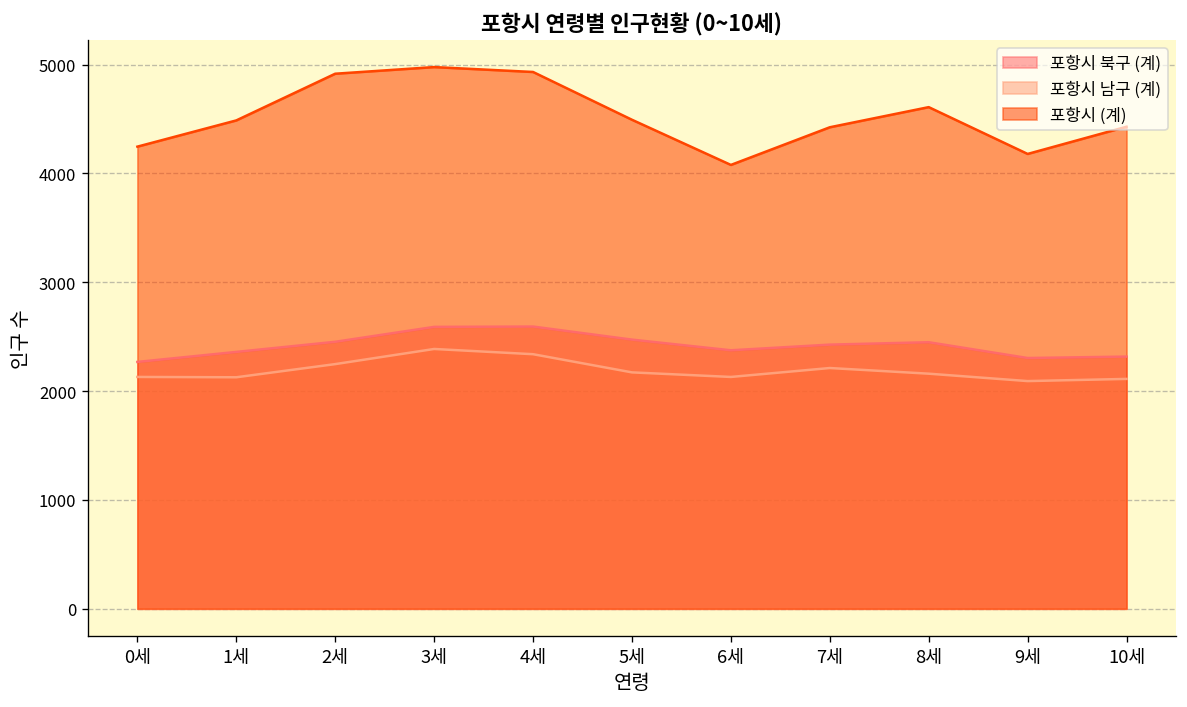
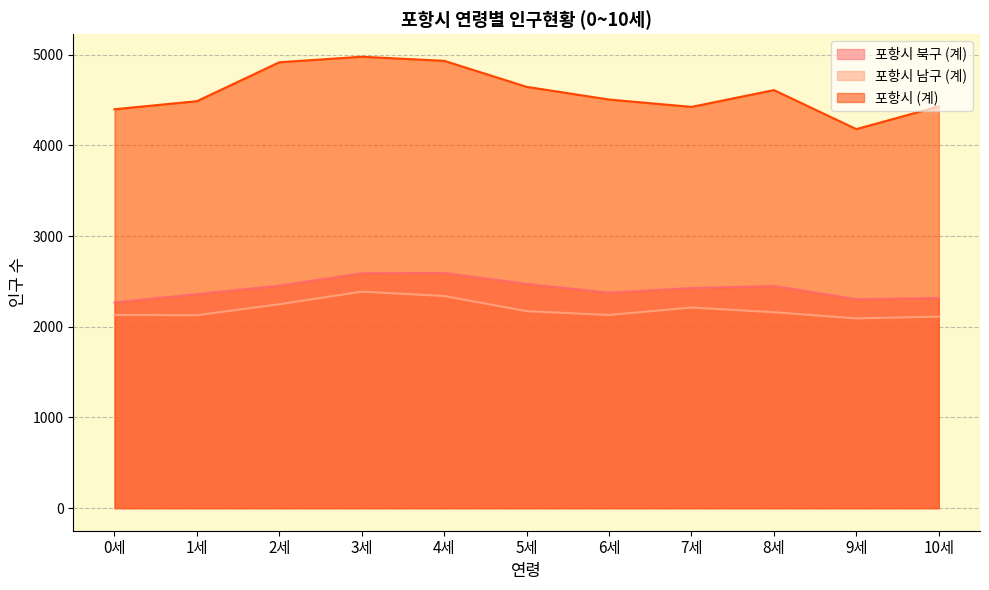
포항시 (계), 0세: 4200 -> 4400
포항시 (계), 5세: 4500 -> 4600
포항시 (계), 6세: 4100 -> 4500
